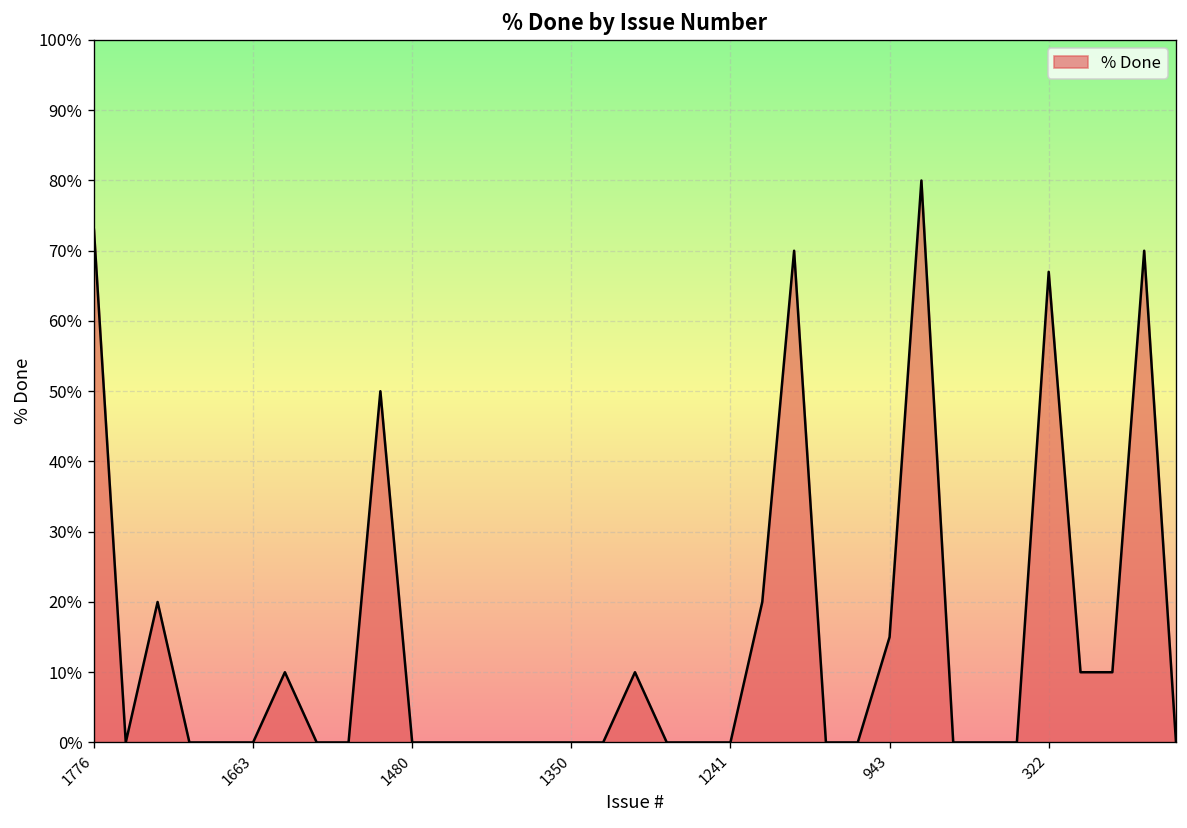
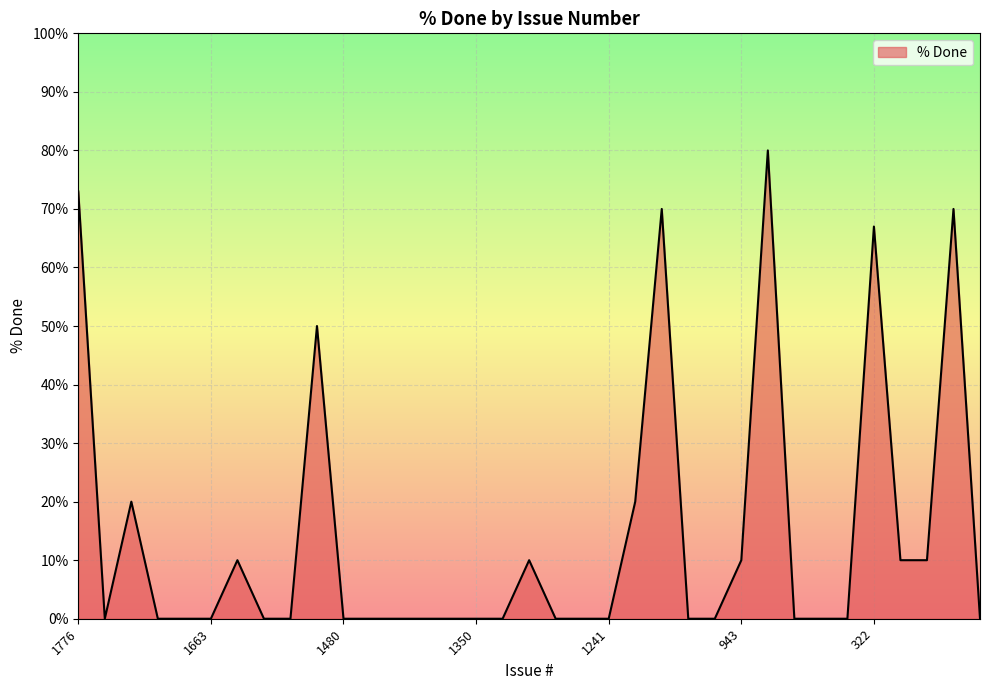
943: 15% -> 10%
